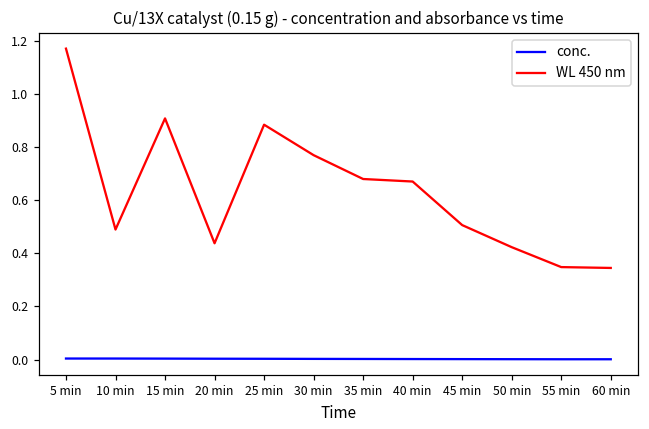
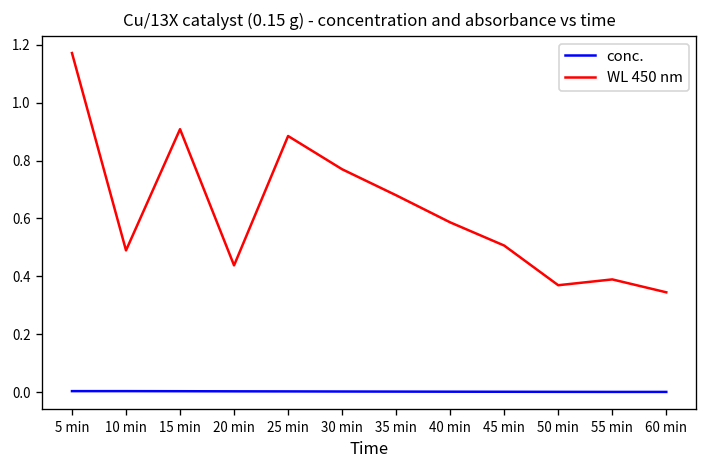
WL 450 nm, 40 min: 0.67 -> 0.59
WL 450 nm, 50 min: 0.42 -> 0.37
WL 450 nm, 55 min: 0.35 -> 0.39
